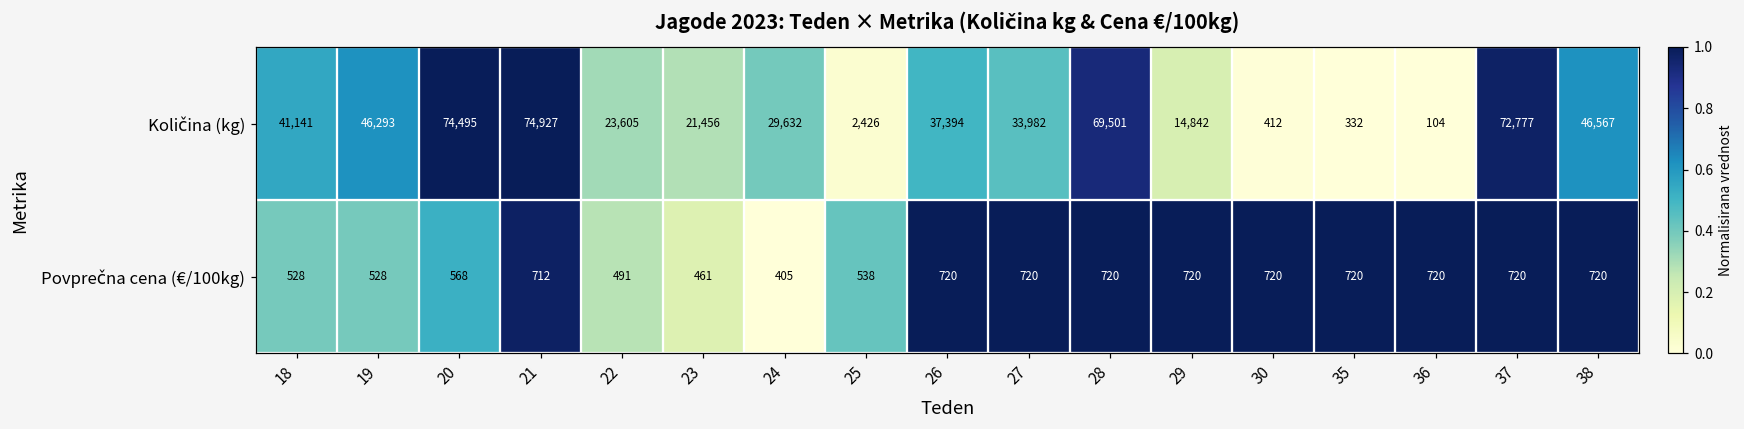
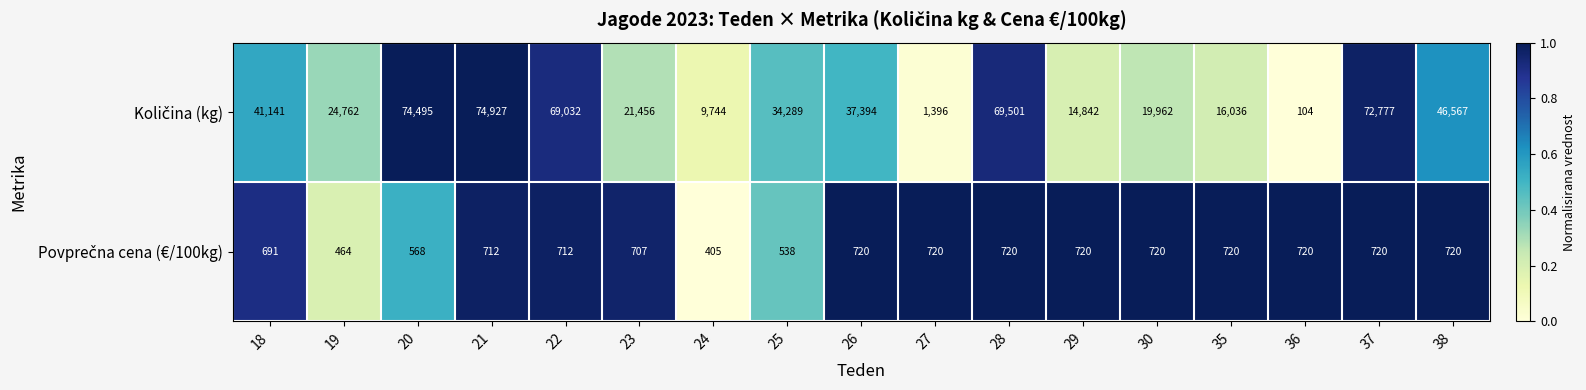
Količina (kg), 19: 46,293 -> 24,762
Količina (kg), 22: 23,605 -> 69,032
Količina (kg), 24: 29,632 -> 9,744
Količina (kg), 25: 2,426 -> 34,289
Količina (kg), 27: 33,982 -> 1,396
Količina (kg), 30: 412 -> 19,962
Količina (kg), 35: 332 -> 16,036
Povprečna cena (€/100kg), 18: 528 -> 691
Povprečna cena (€/100kg), 19: 528 -> 464
Povprečna cena (€/100kg), 22: 491 -> 712
Povprečna cena (€/100kg), 23: 461 -> 707
